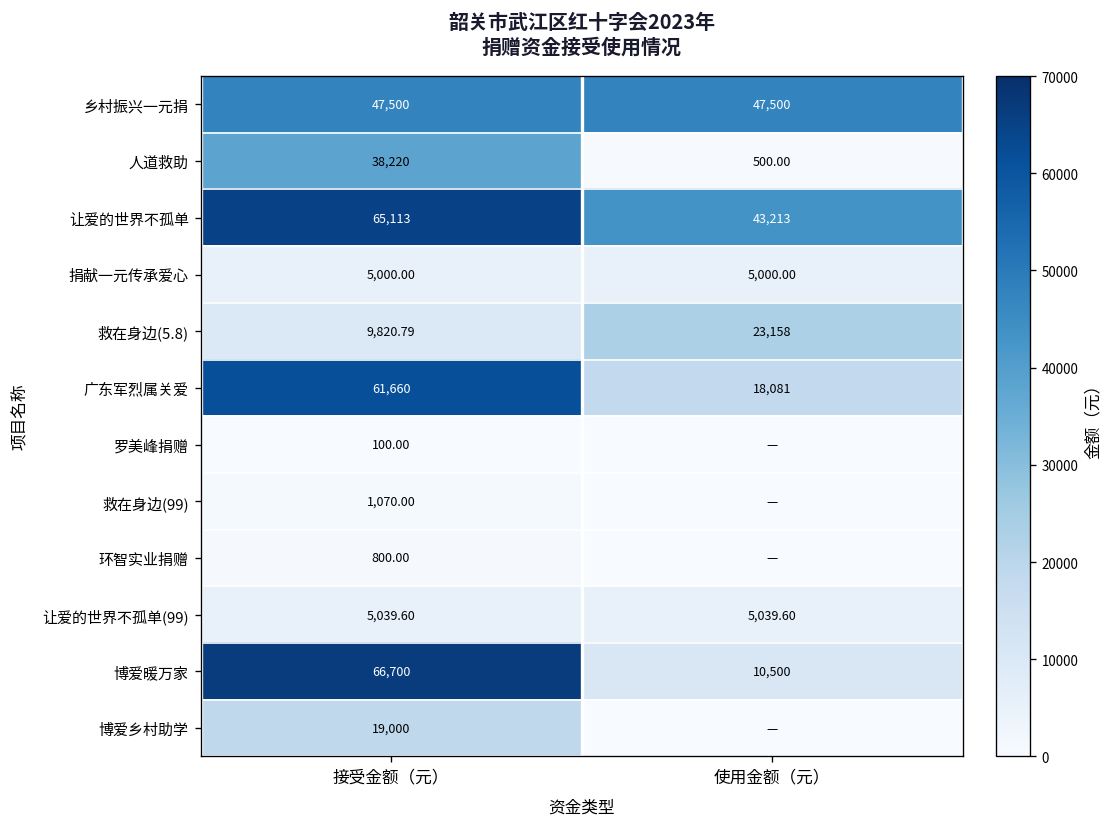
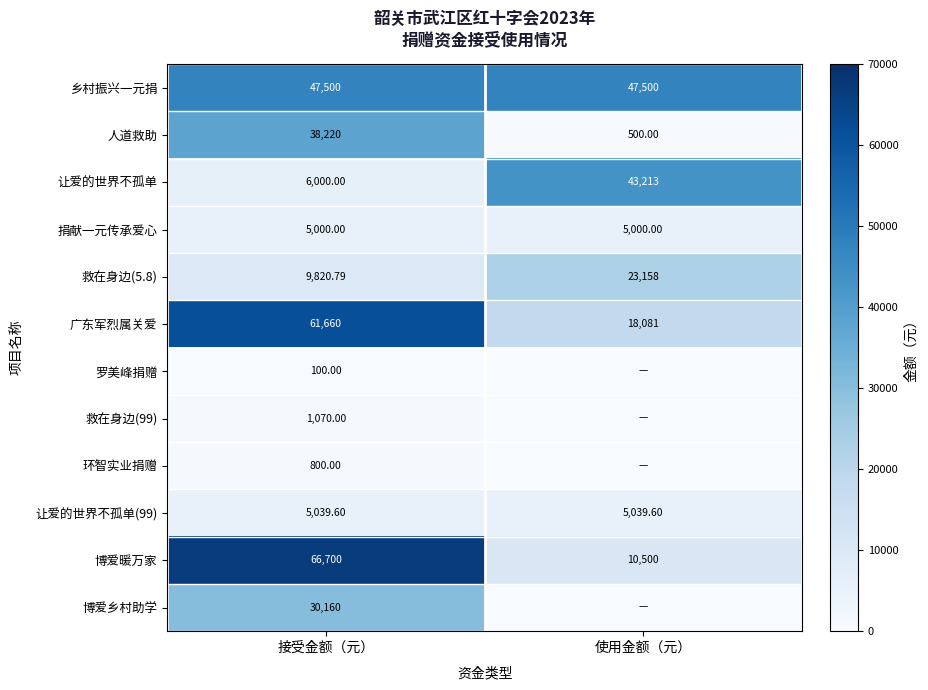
让爱的世界不孤单, 接受金额（元）: 65,113 -> 6,000.00
博爱乡村助学, 接受金额（元）: 19,000 -> 30,160
